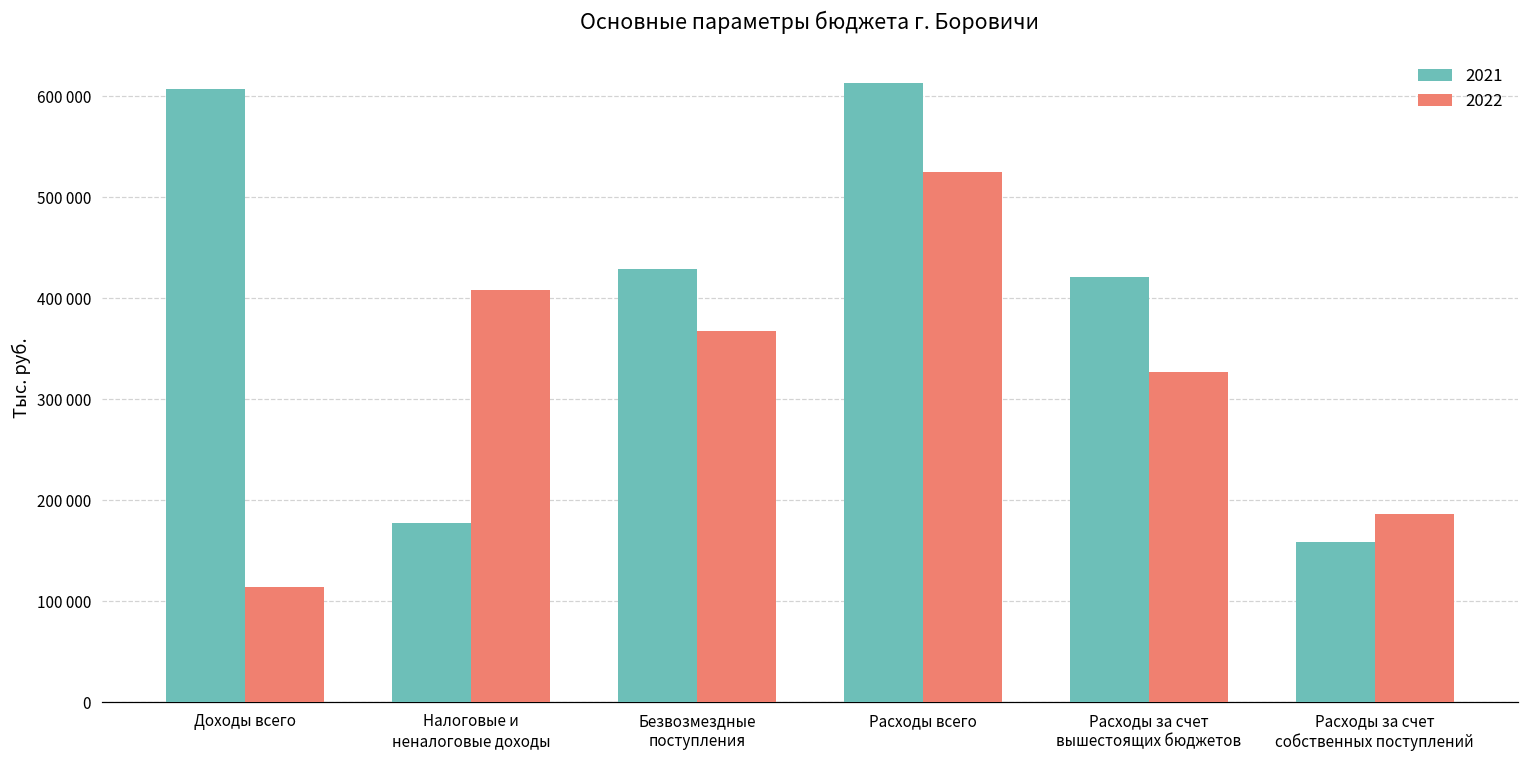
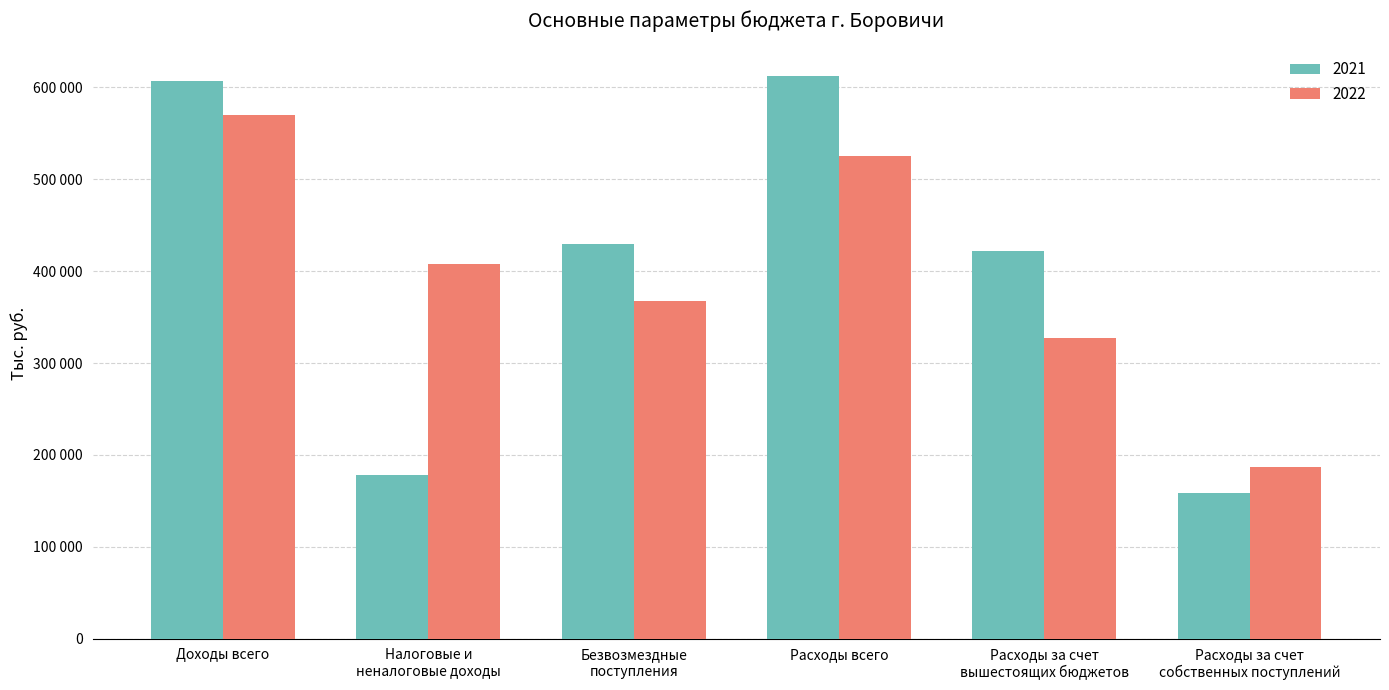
2022, Доходы всего: 110000 -> 570000
